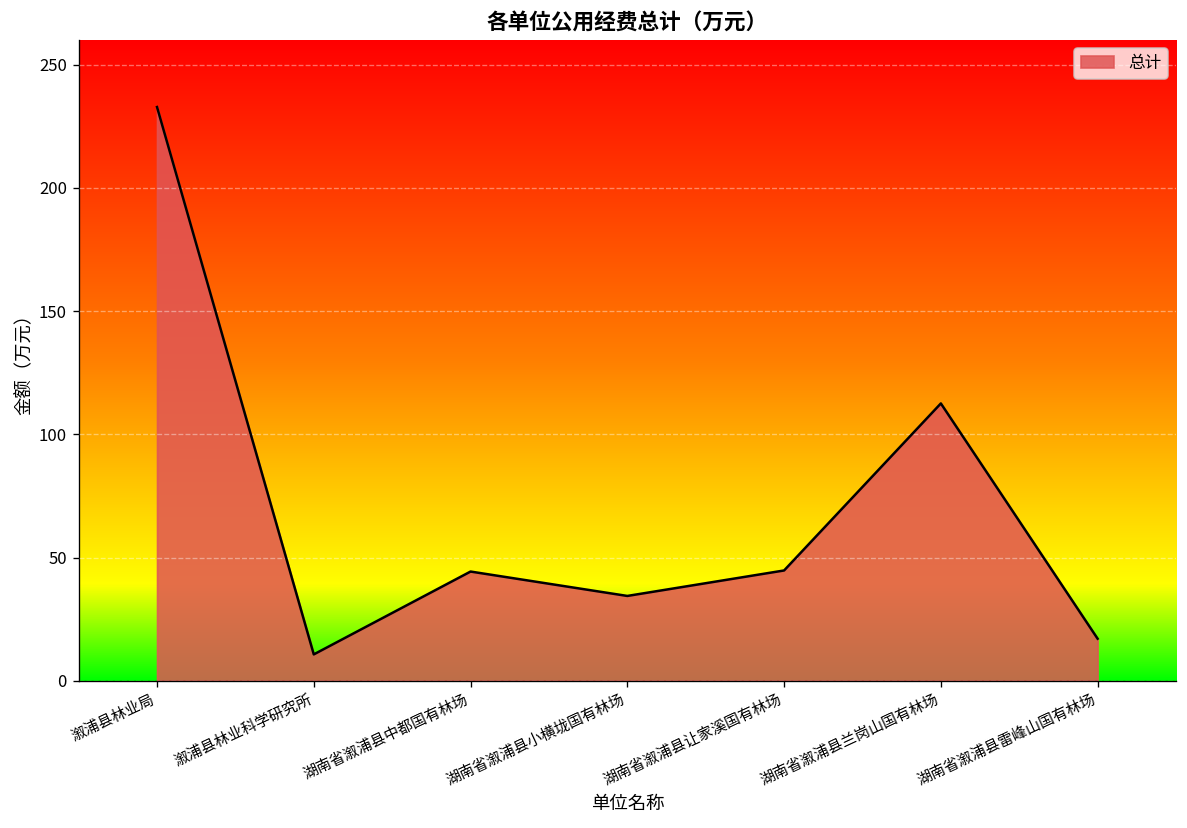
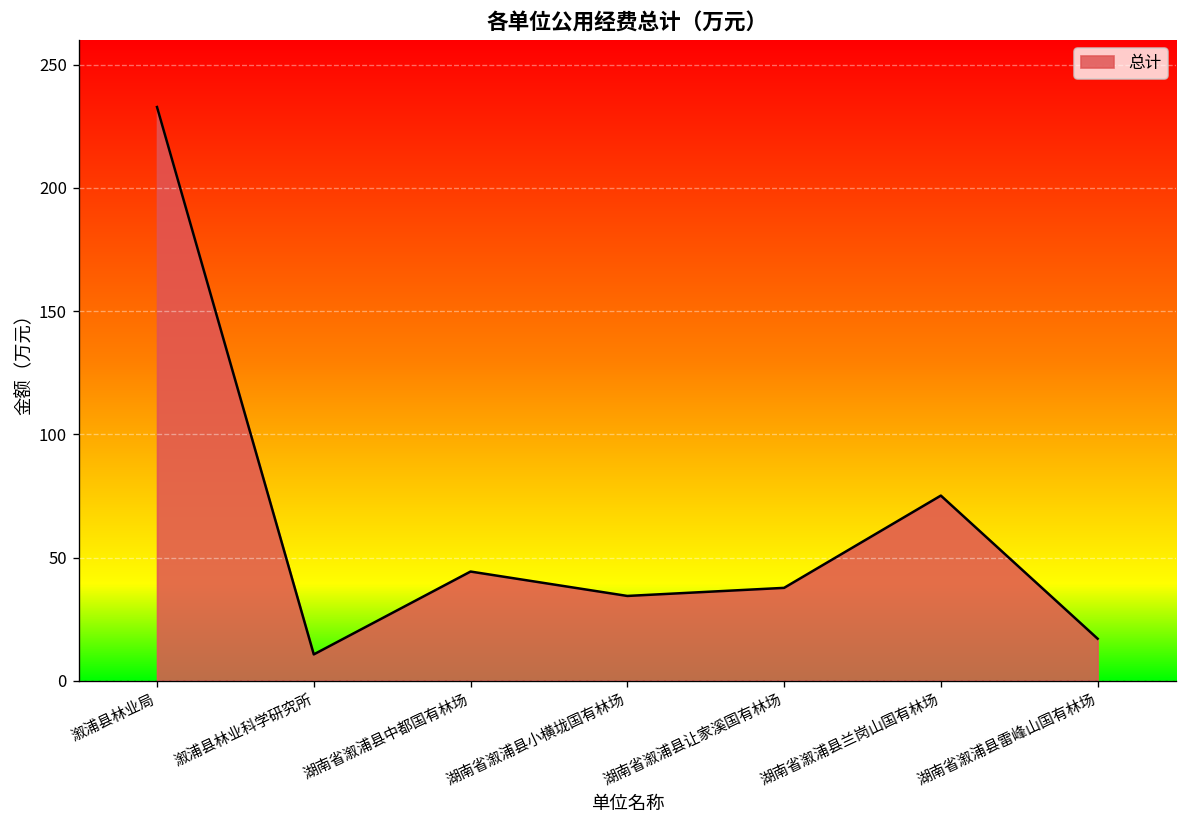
湖南省溆浦县让家溪国有林场: 45 -> 38
湖南省溆浦县兰岗山国有林场: 113 -> 75
